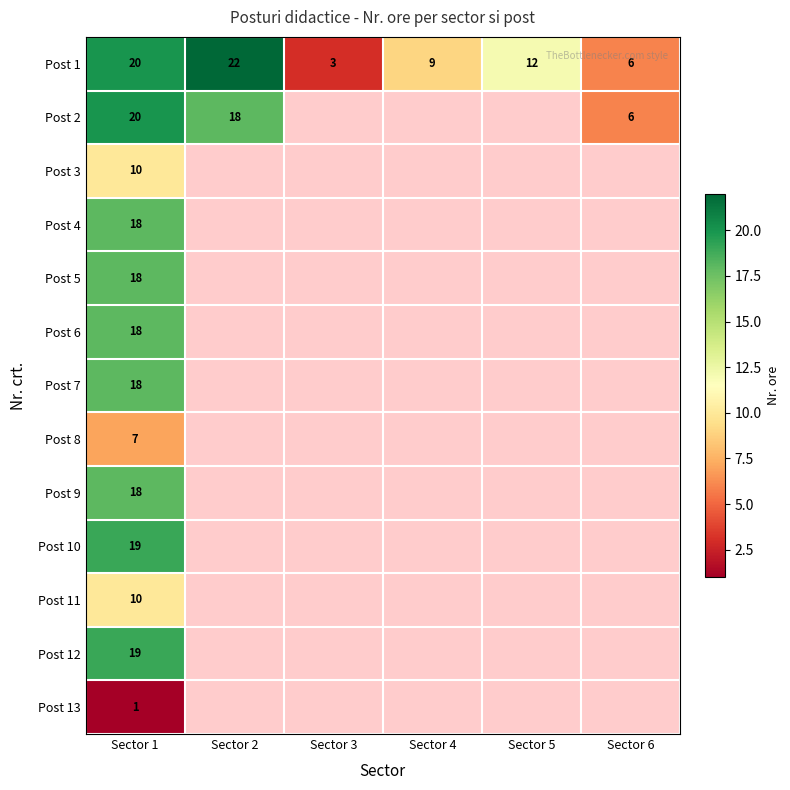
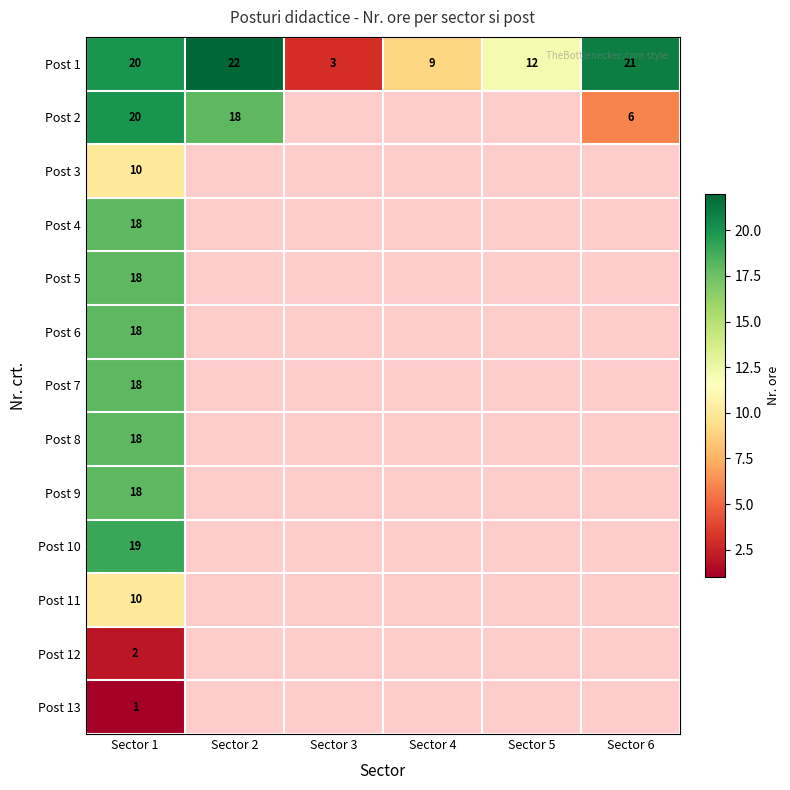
Post 1, Sector 6: 6 -> 21
Post 8, Sector 1: 7 -> 18
Post 12, Sector 1: 19 -> 2
